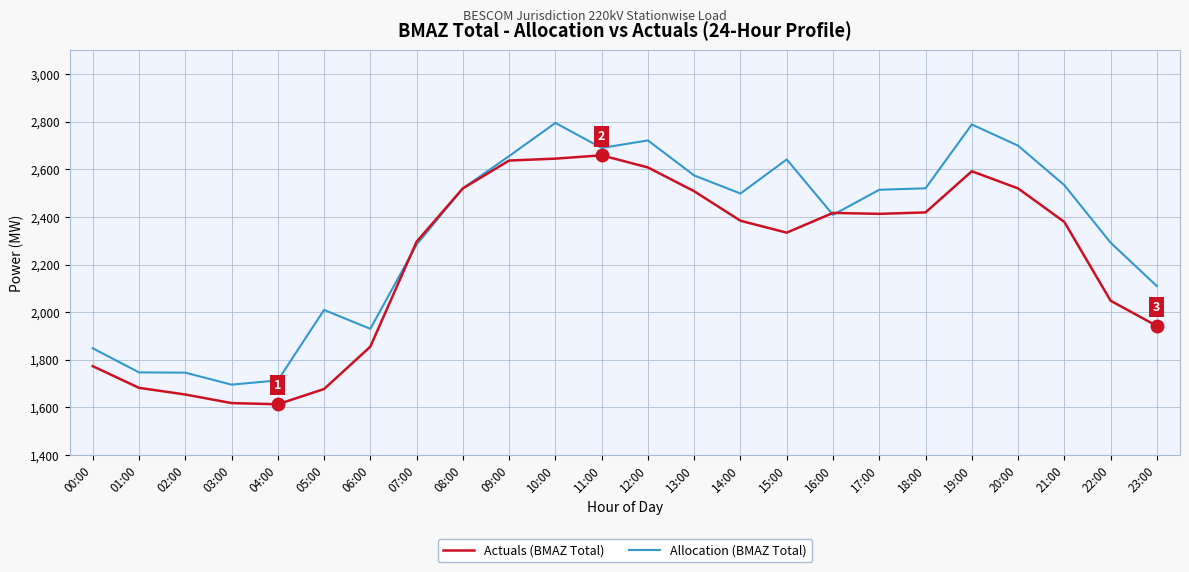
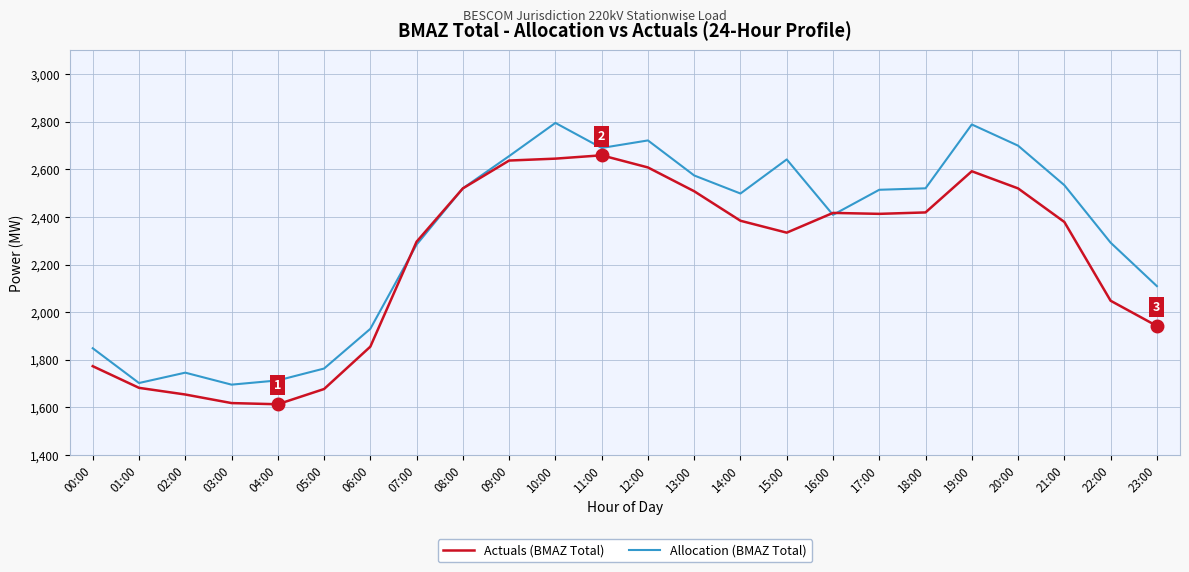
Allocation (BMAZ Total), 01:00: 1,750 -> 1,700
Allocation (BMAZ Total), 05:00: 2,010 -> 1,760
